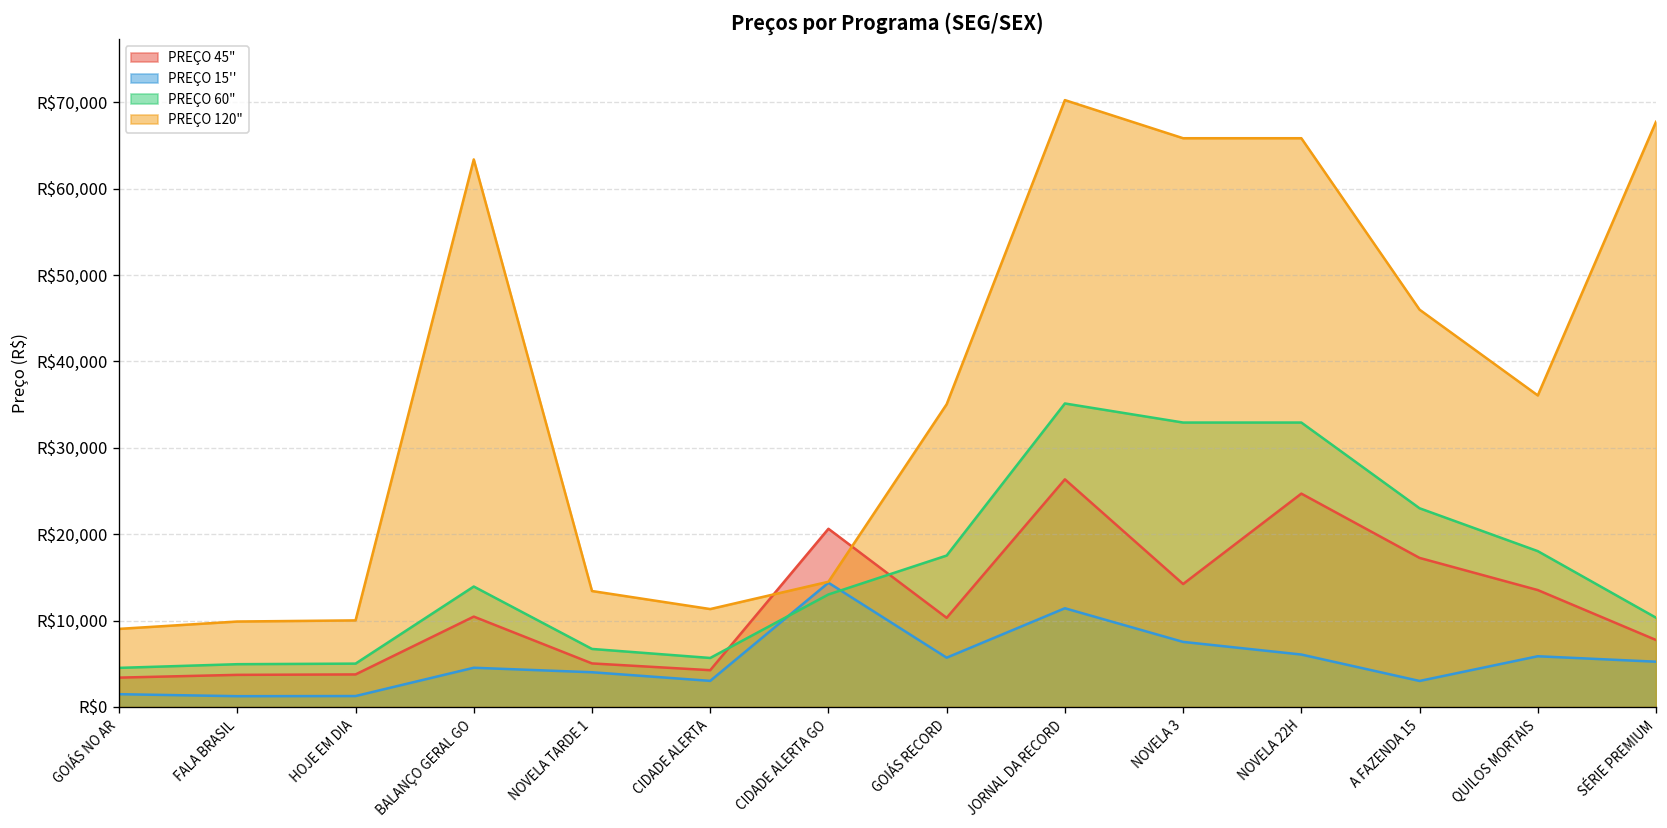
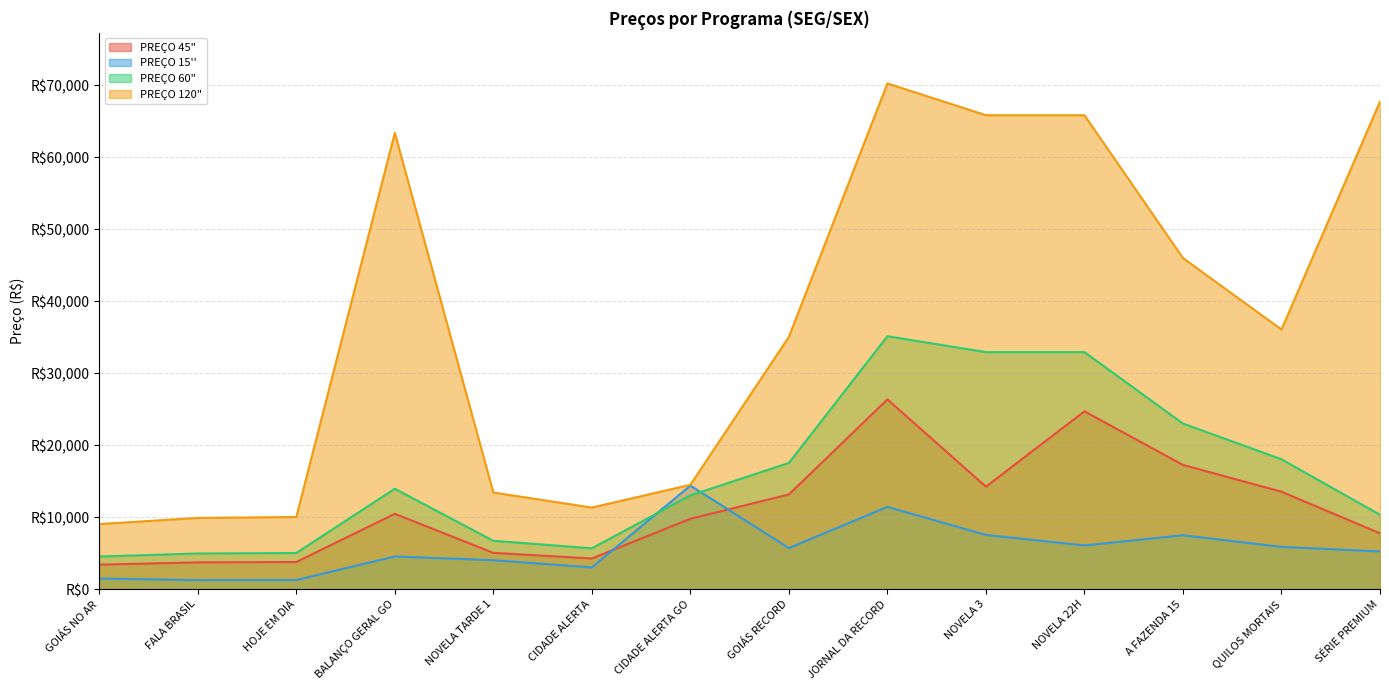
PREÇO 45", CIDADE ALERTA GO: R$21,000 -> R$10,000
PREÇO 45", GOIÁS RECORD: R$10,000 -> R$13,000
PREÇO 15'', A FAZENDA 15: R$3,000 -> R$7,000
